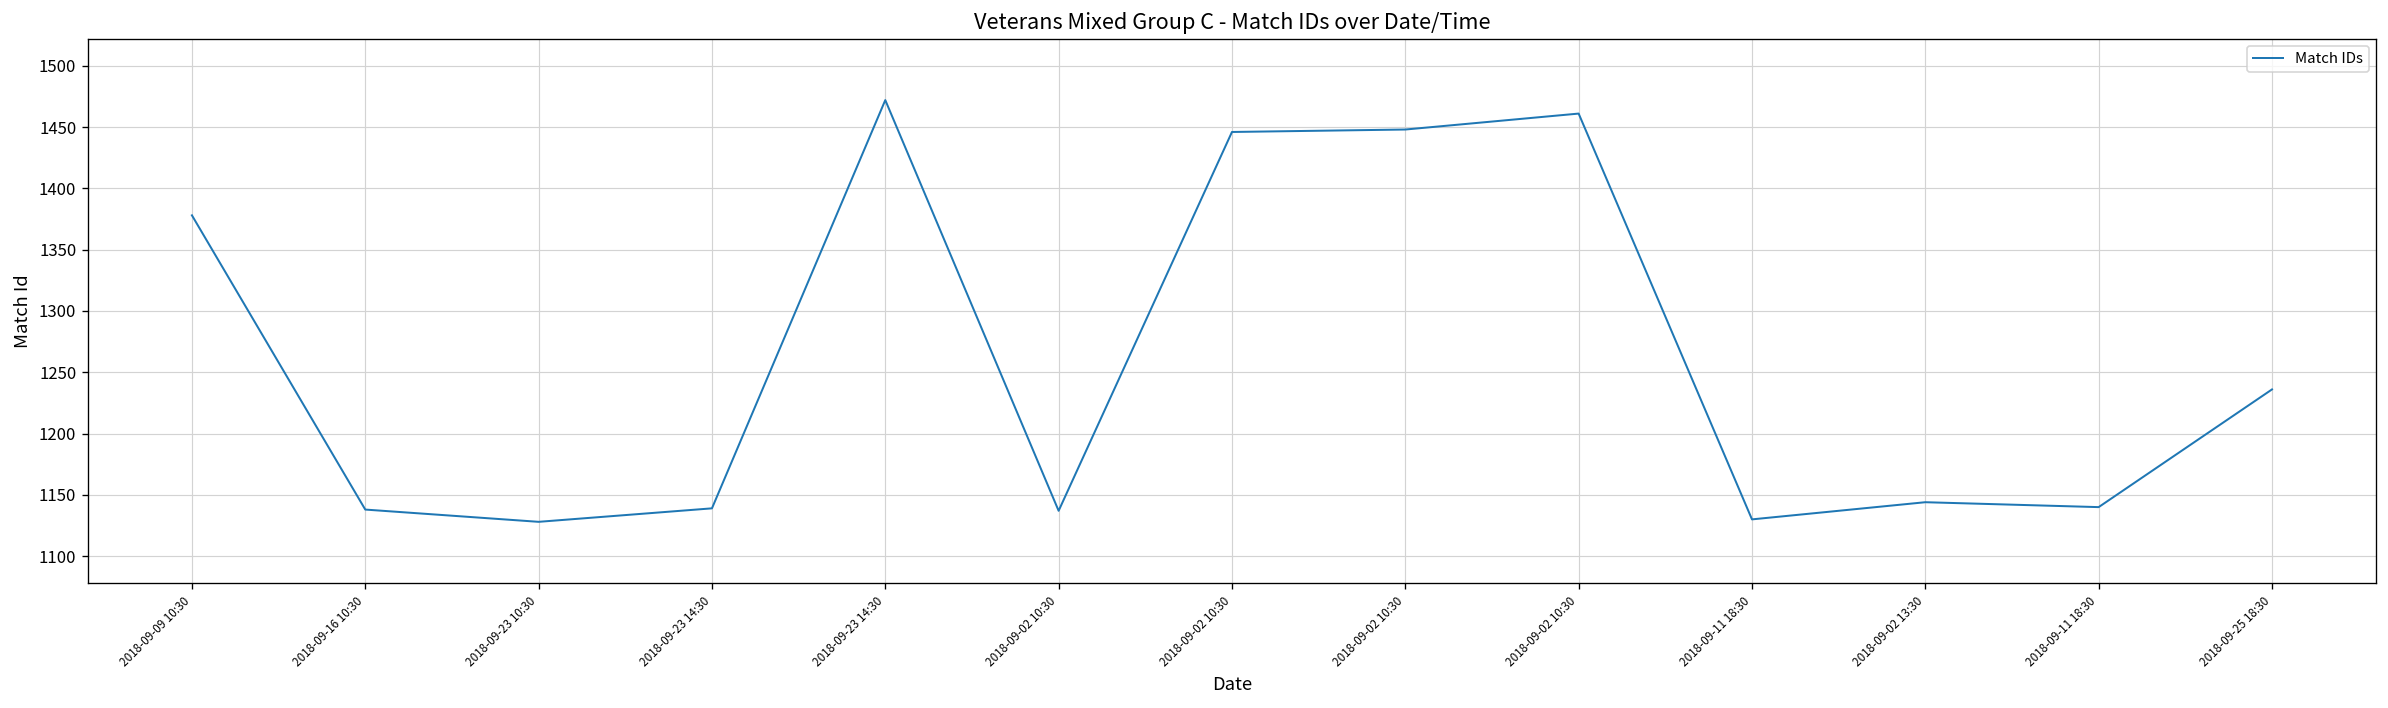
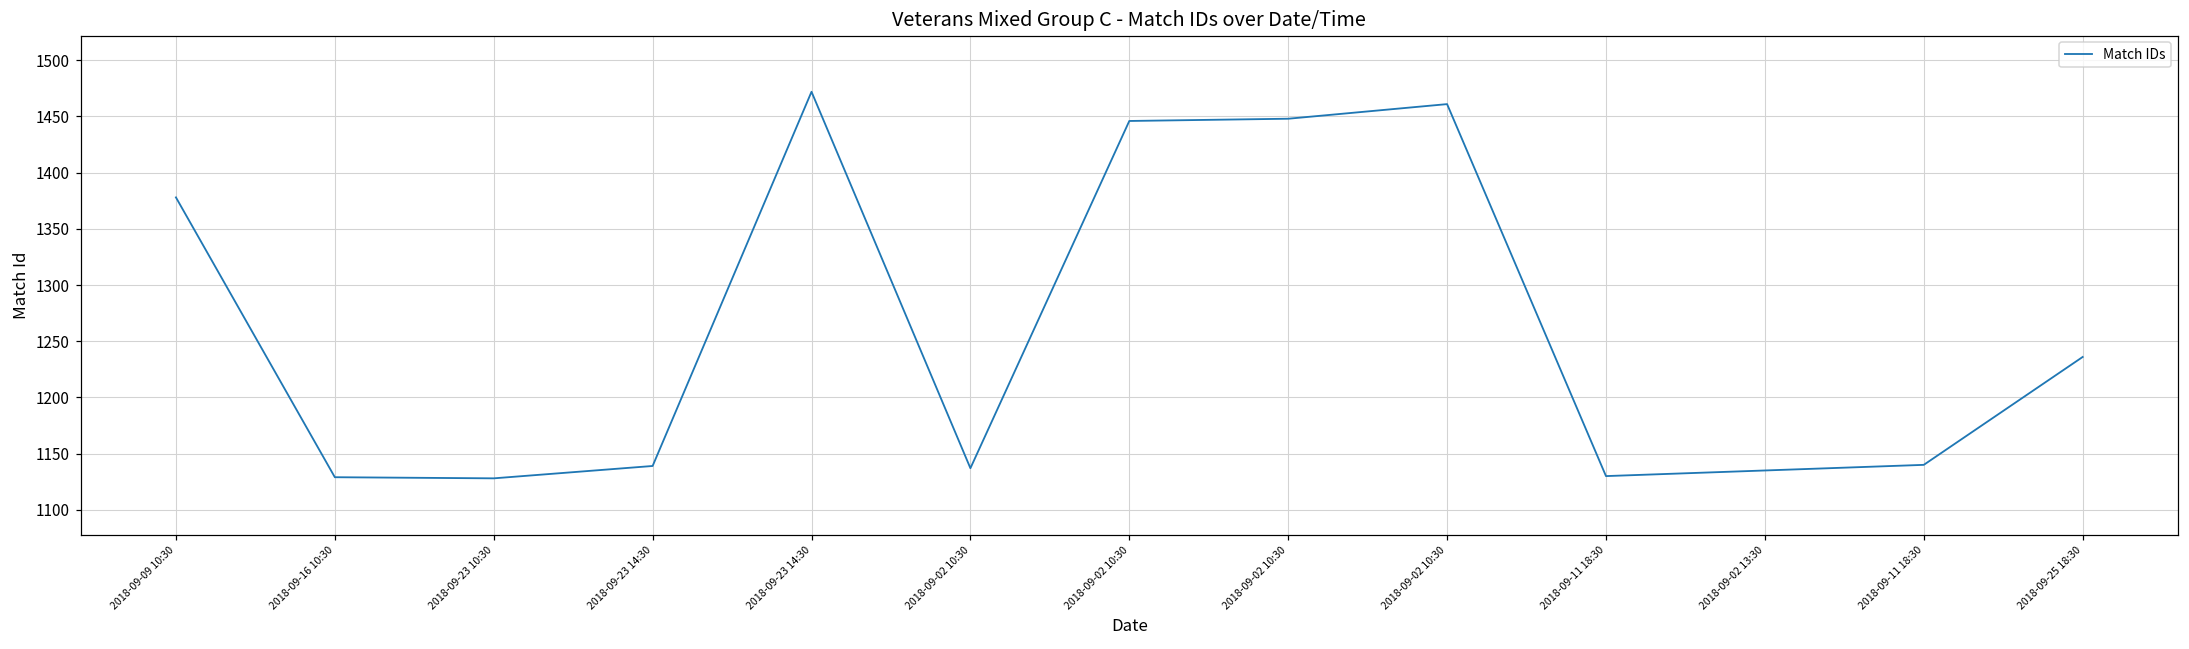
2018-09-16 10:30: 1138 -> 1129
2018-09-02 13:30: 1144 -> 1135
